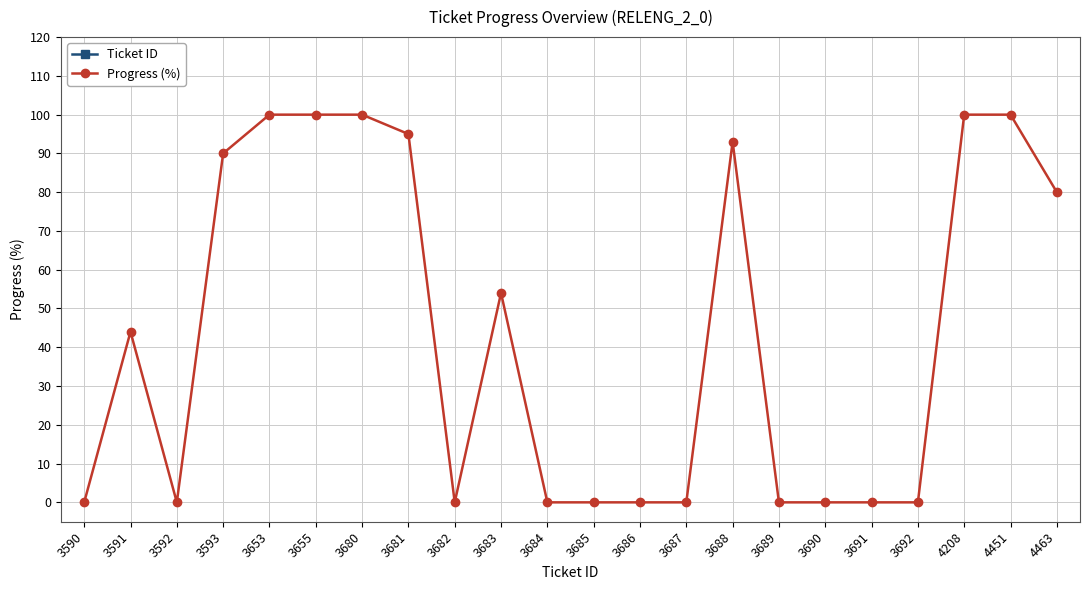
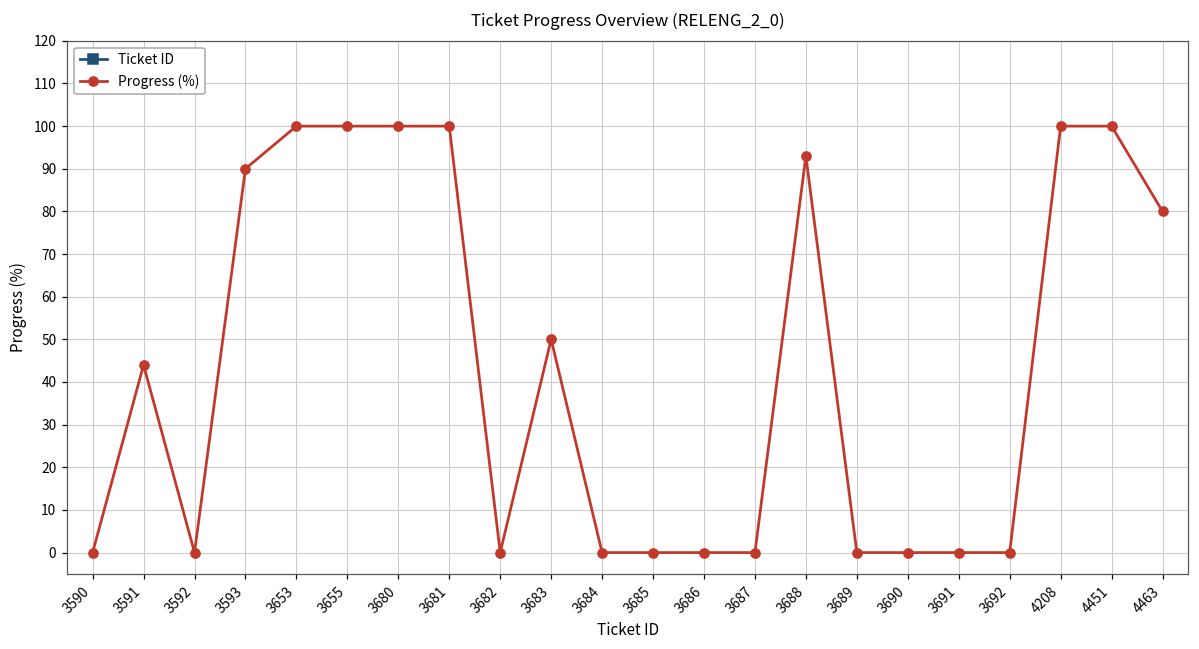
Progress (%), 3681: 95 -> 100
Progress (%), 3683: 54 -> 50
